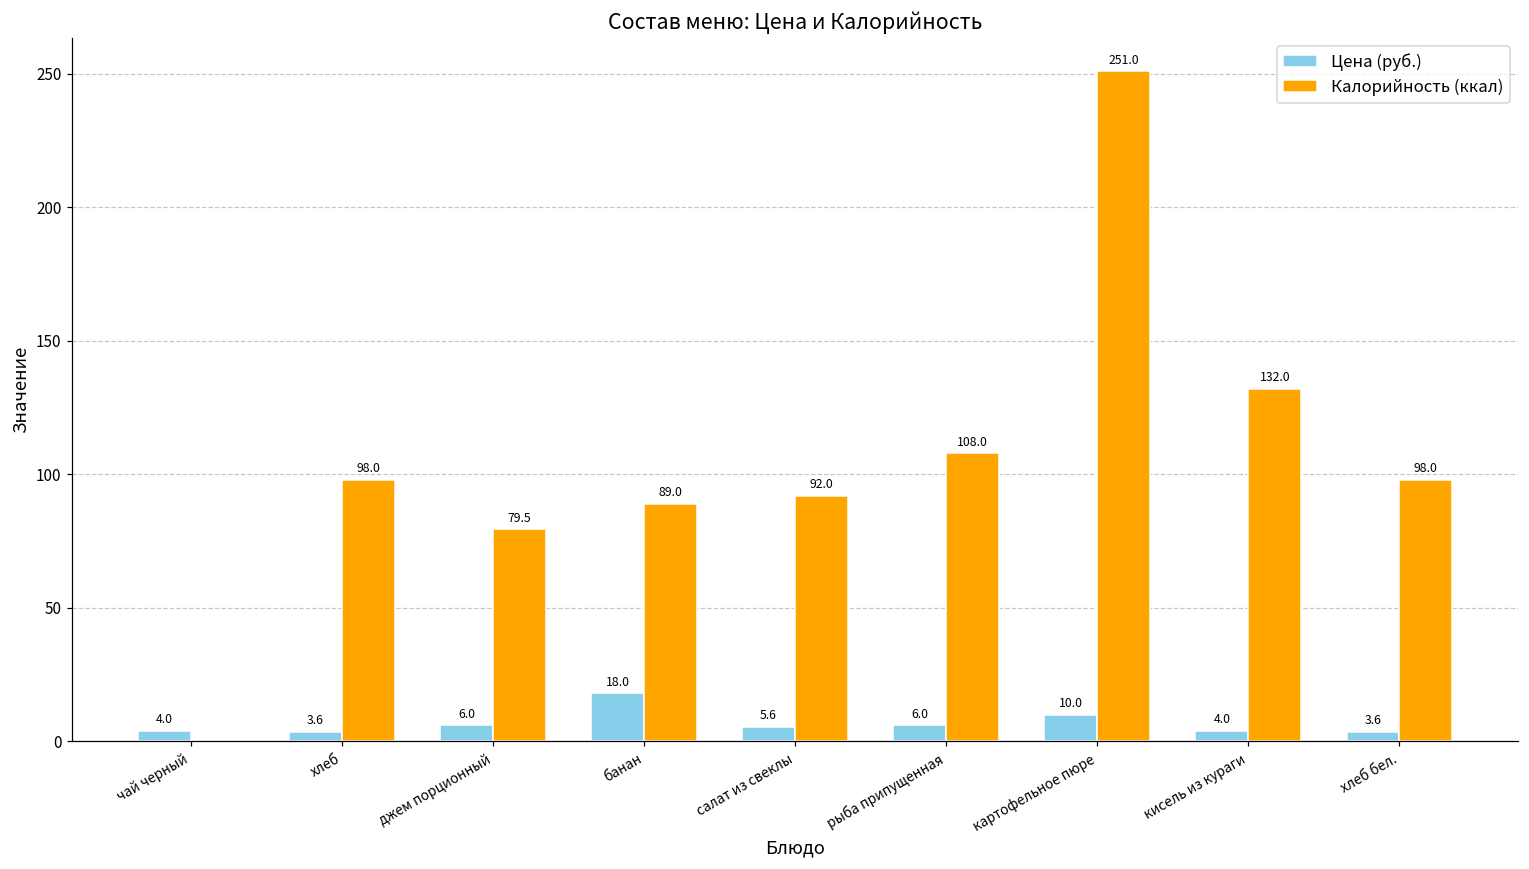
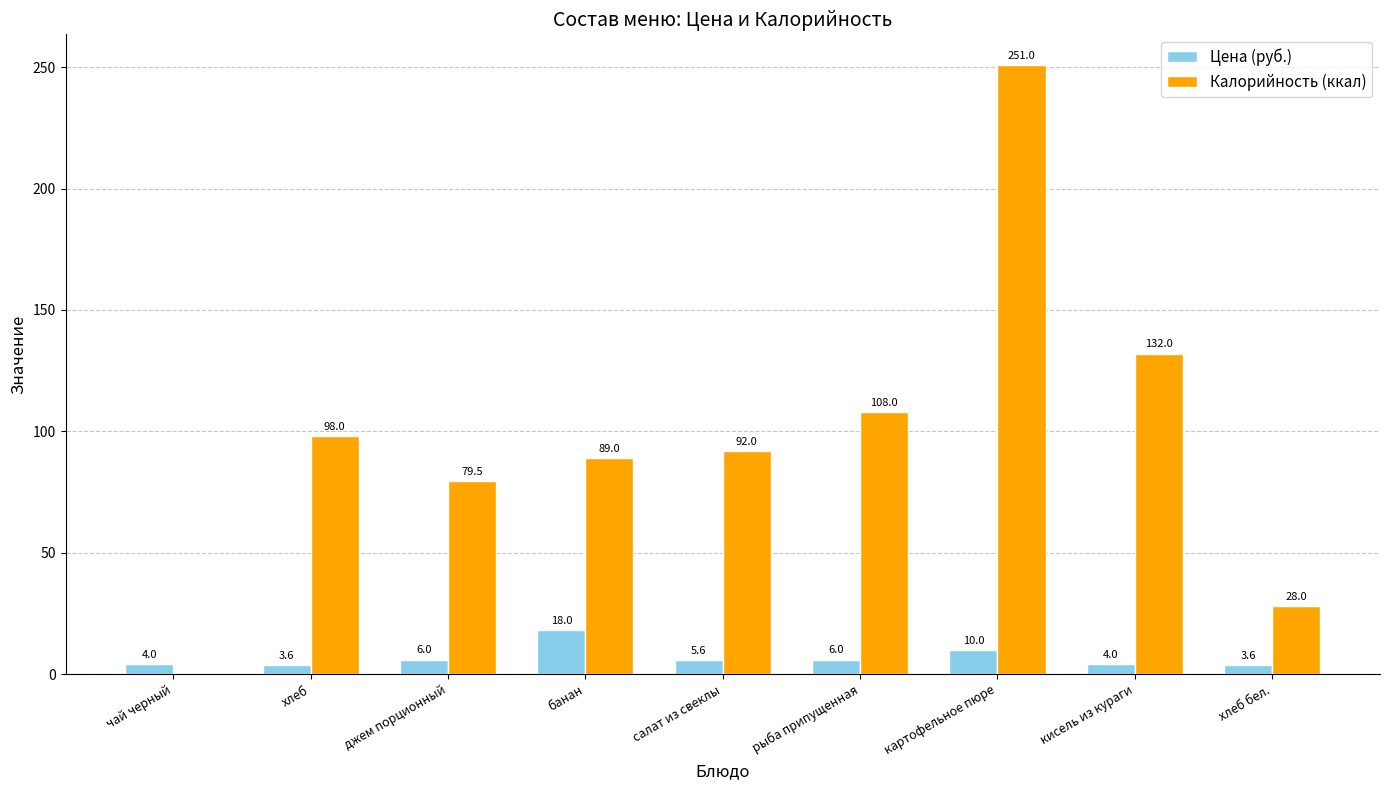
Калорийность (ккал), хлеб бел.: 98.0 -> 28.0
